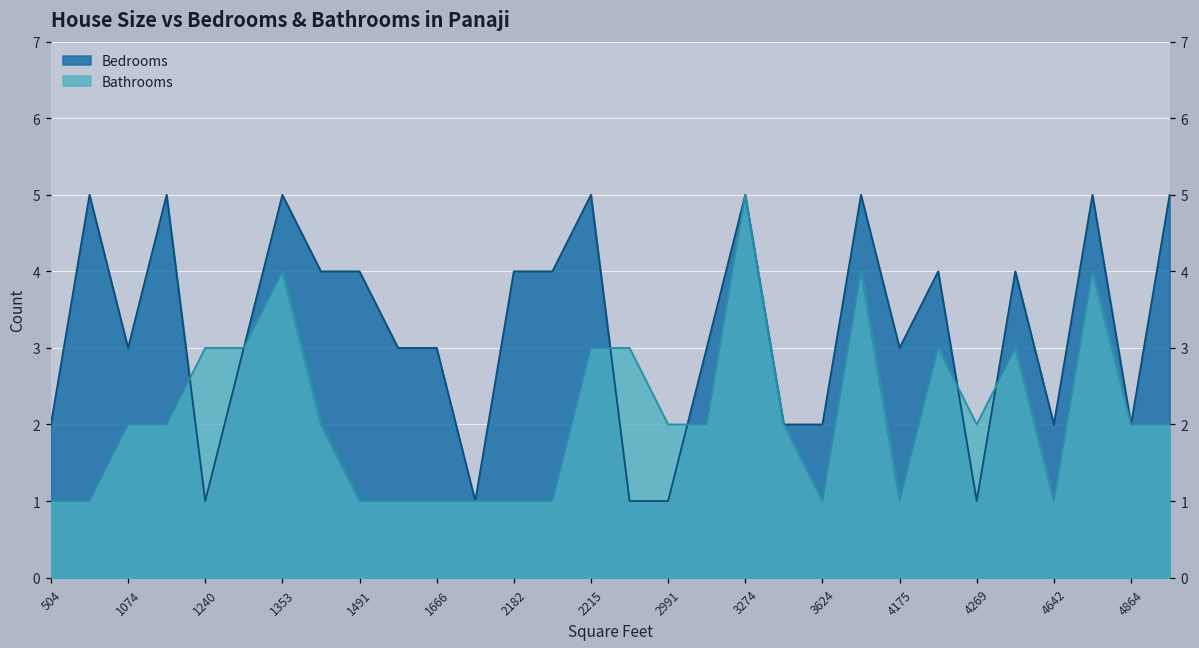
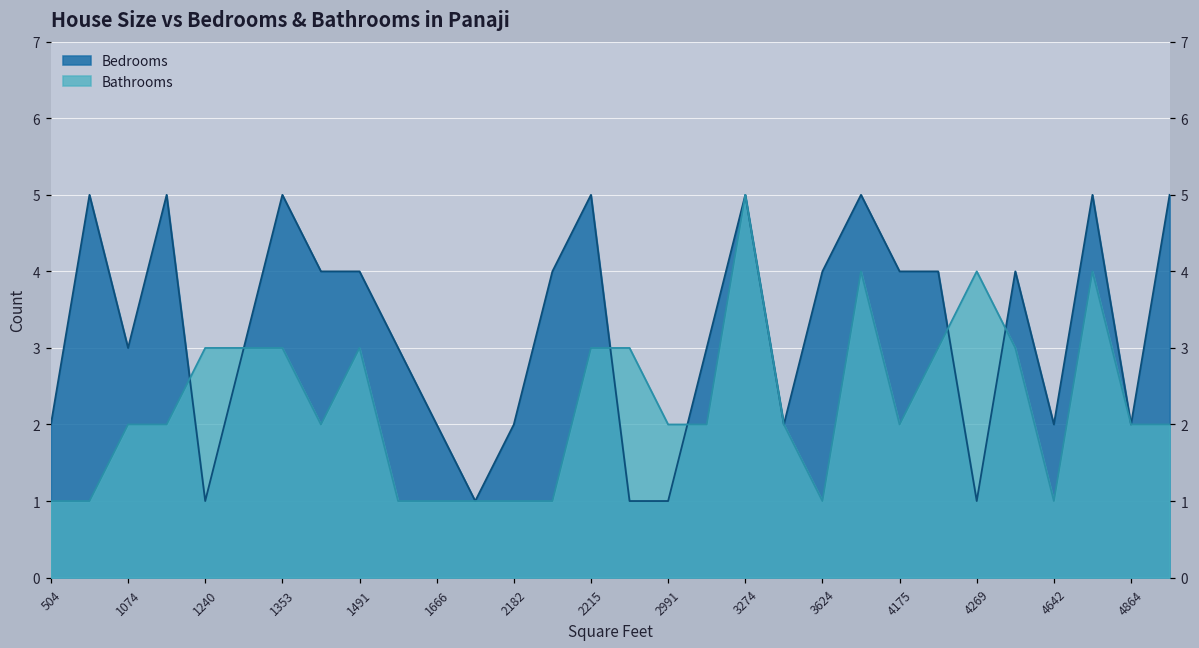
Bathrooms, 1353: 4 -> 3
Bathrooms, 1491: 1 -> 3
Bedrooms, 1666: 3 -> 2
Bedrooms, 2182: 4 -> 2
Bedrooms, 3624: 2 -> 4
Bedrooms, 4175: 3 -> 4
Bathrooms, 4175: 1 -> 2
Bathrooms, 4269: 2 -> 4
